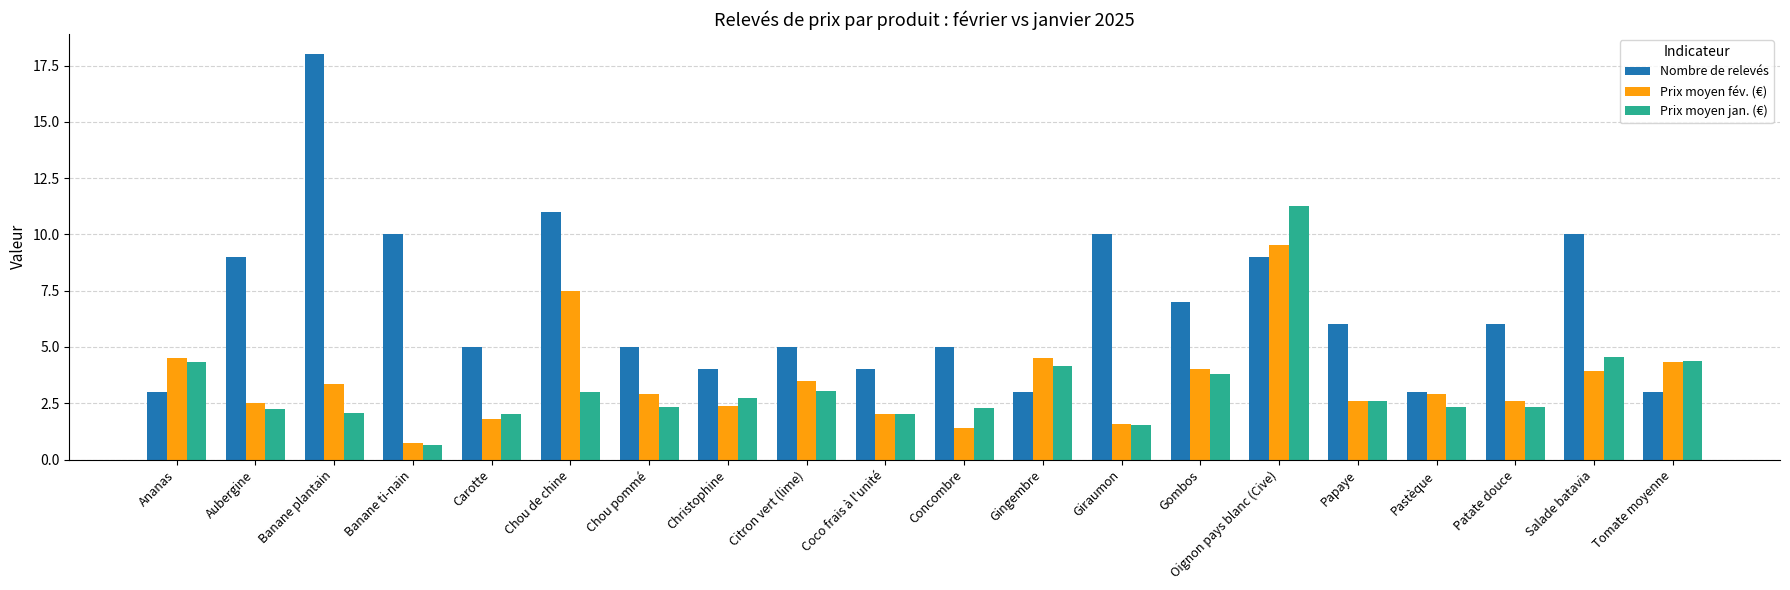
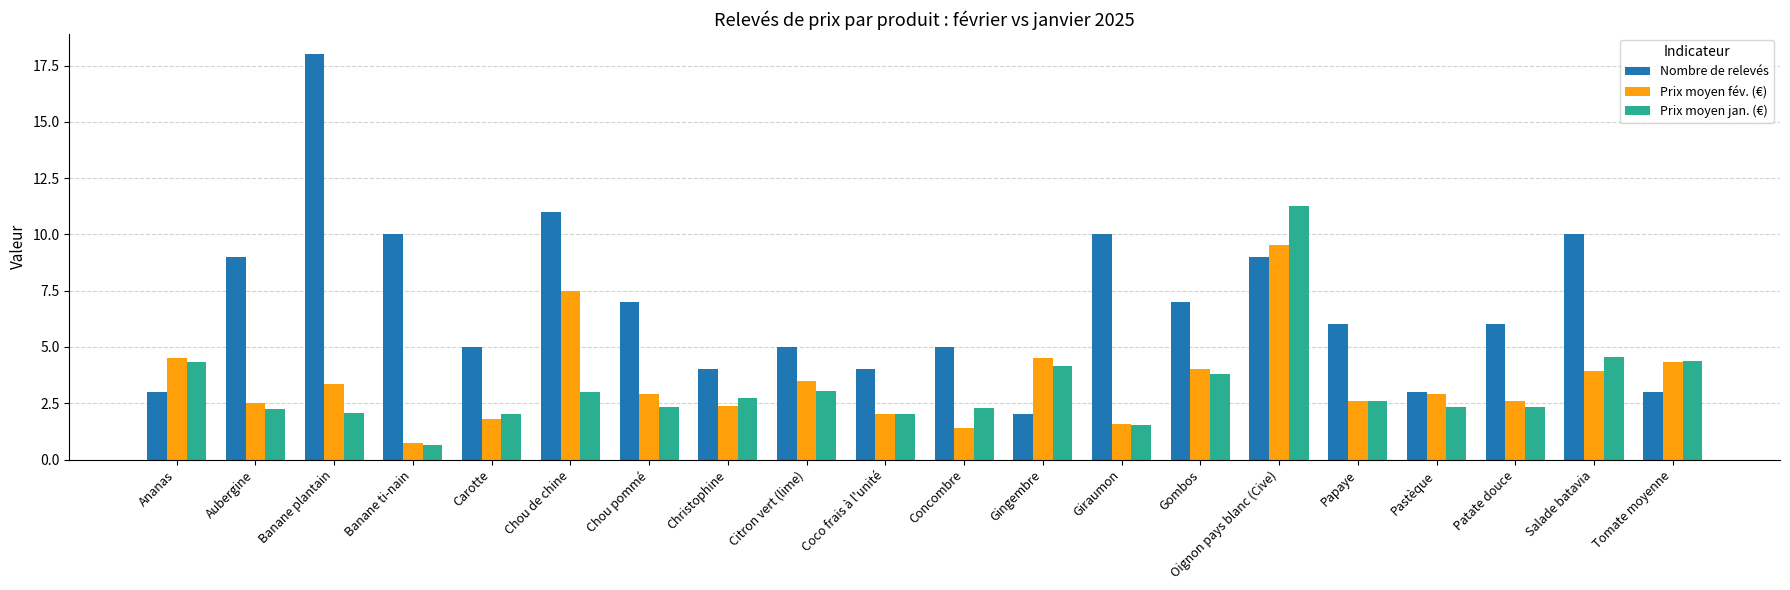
Nombre de relevés, Chou pommé: 5 -> 7
Nombre de relevés, Gingembre: 3 -> 2
